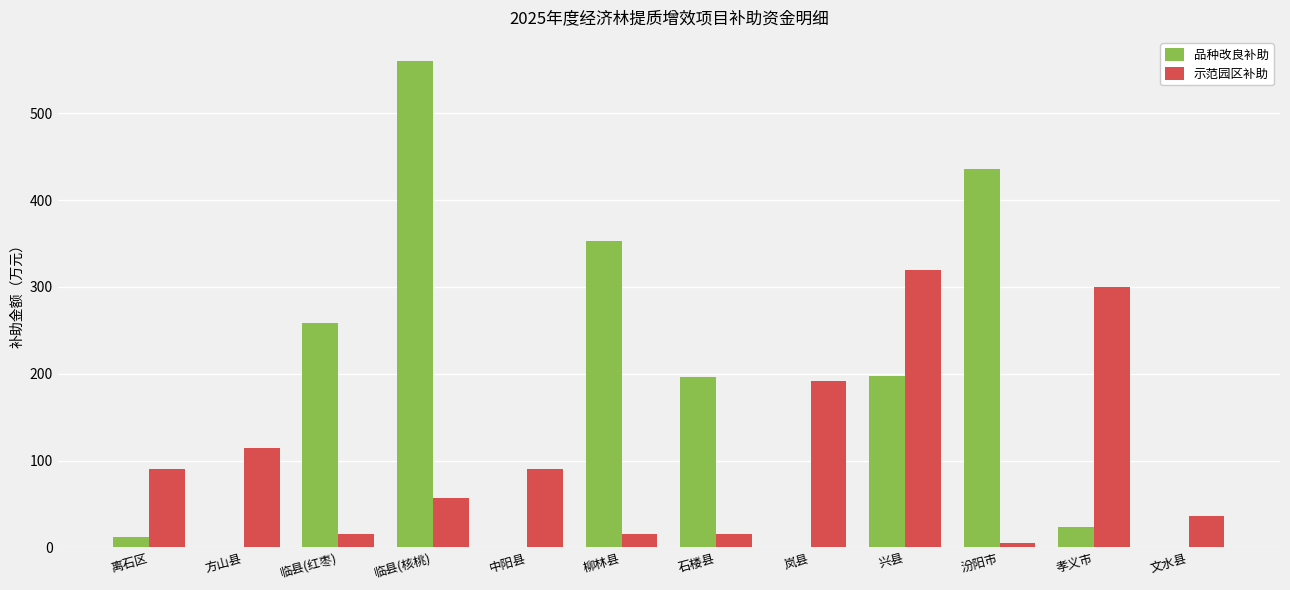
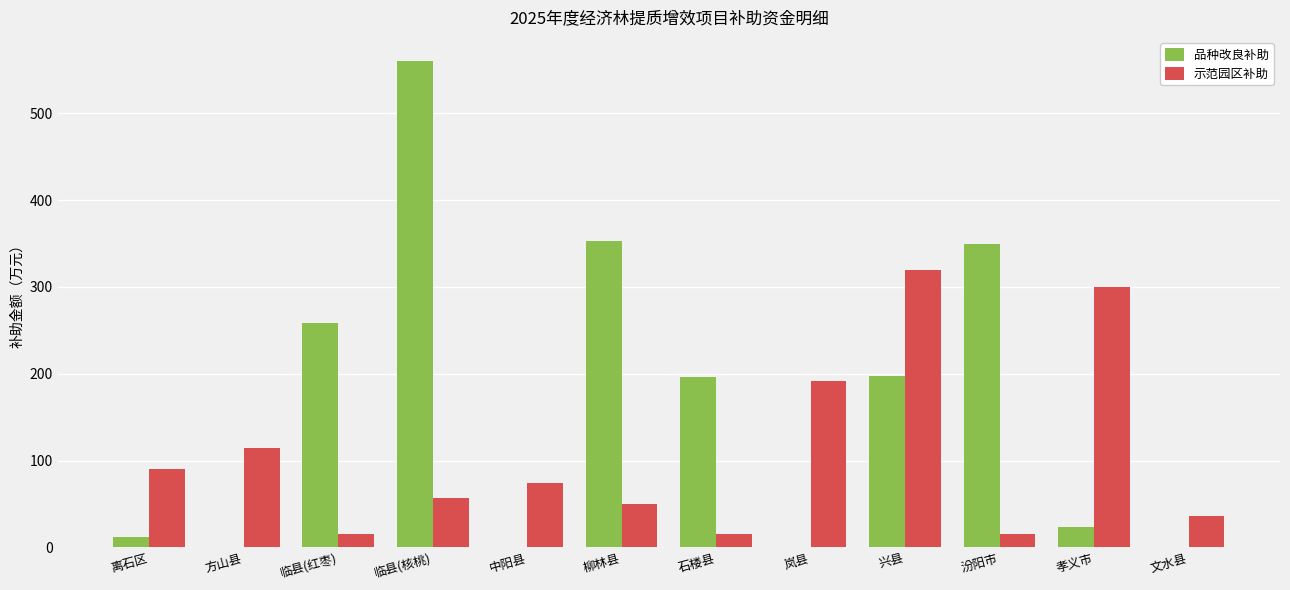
示范园区补助, 中阳县: 90 -> 70
示范园区补助, 柳林县: 20 -> 50
品种改良补助, 汾阳市: 440 -> 350
示范园区补助, 汾阳市: 10 -> 20
